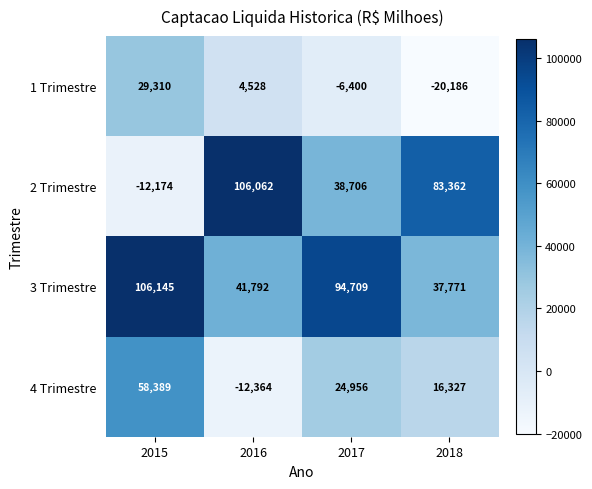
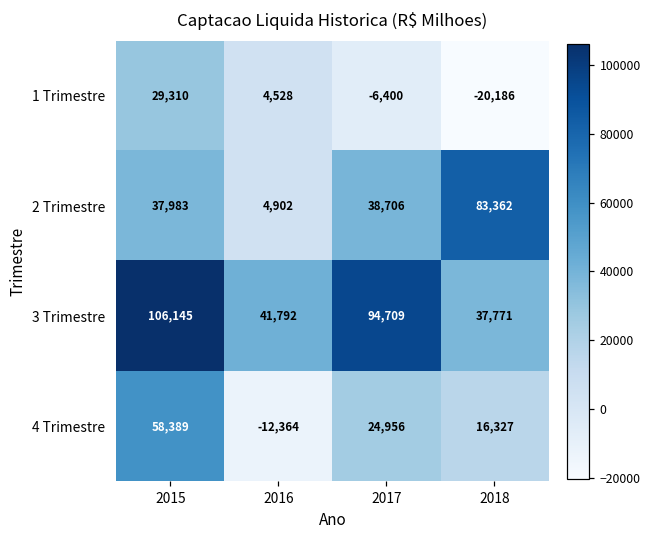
2 Trimestre, 2015: -12,174 -> 37,983
2 Trimestre, 2016: 106,062 -> 4,902
